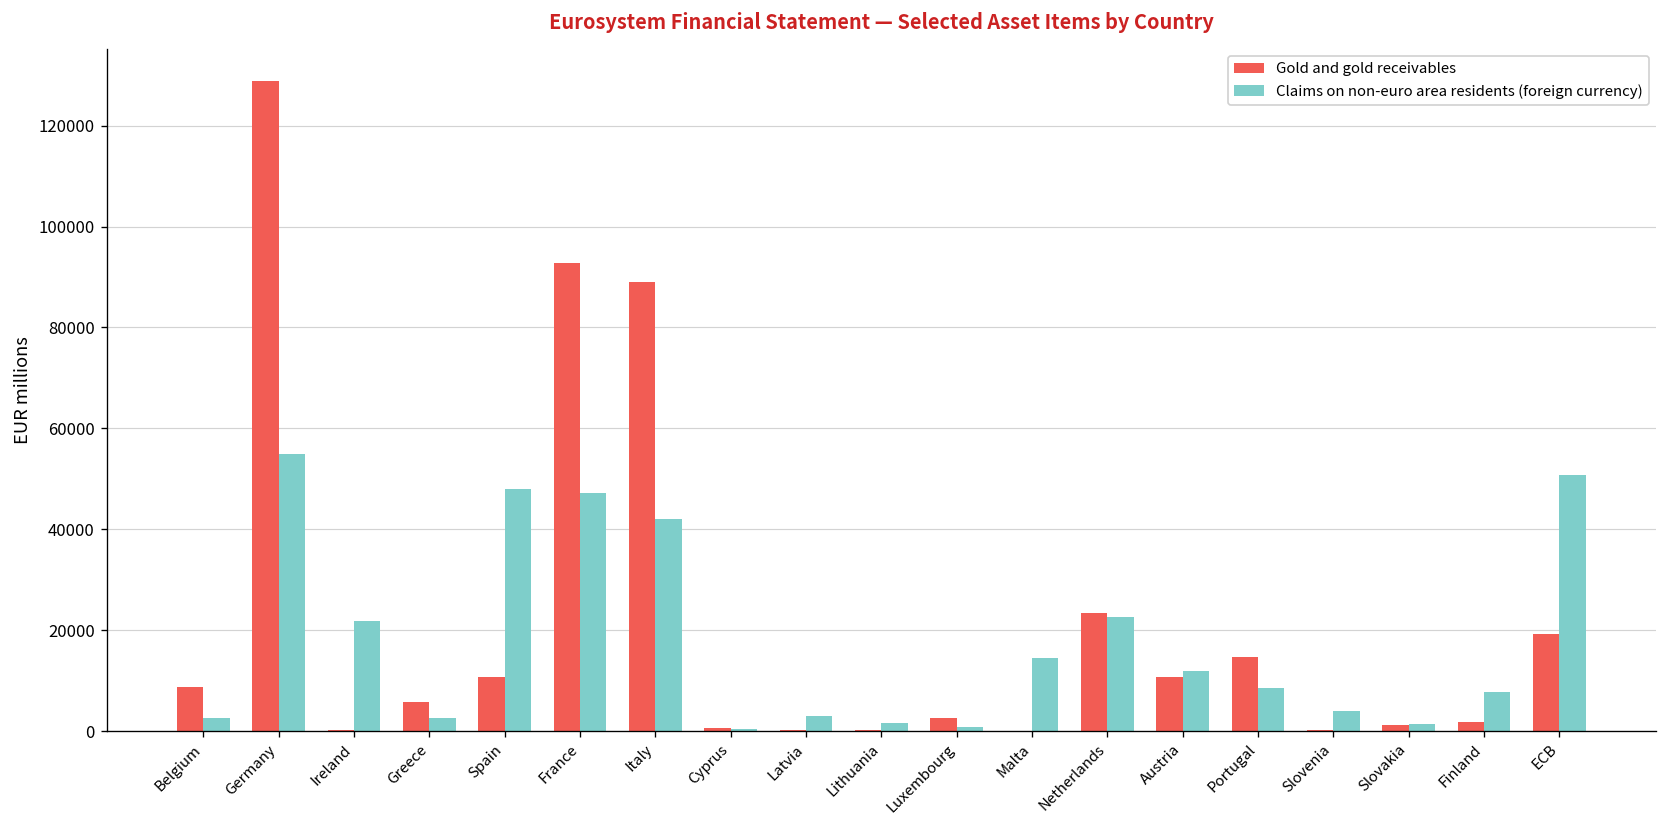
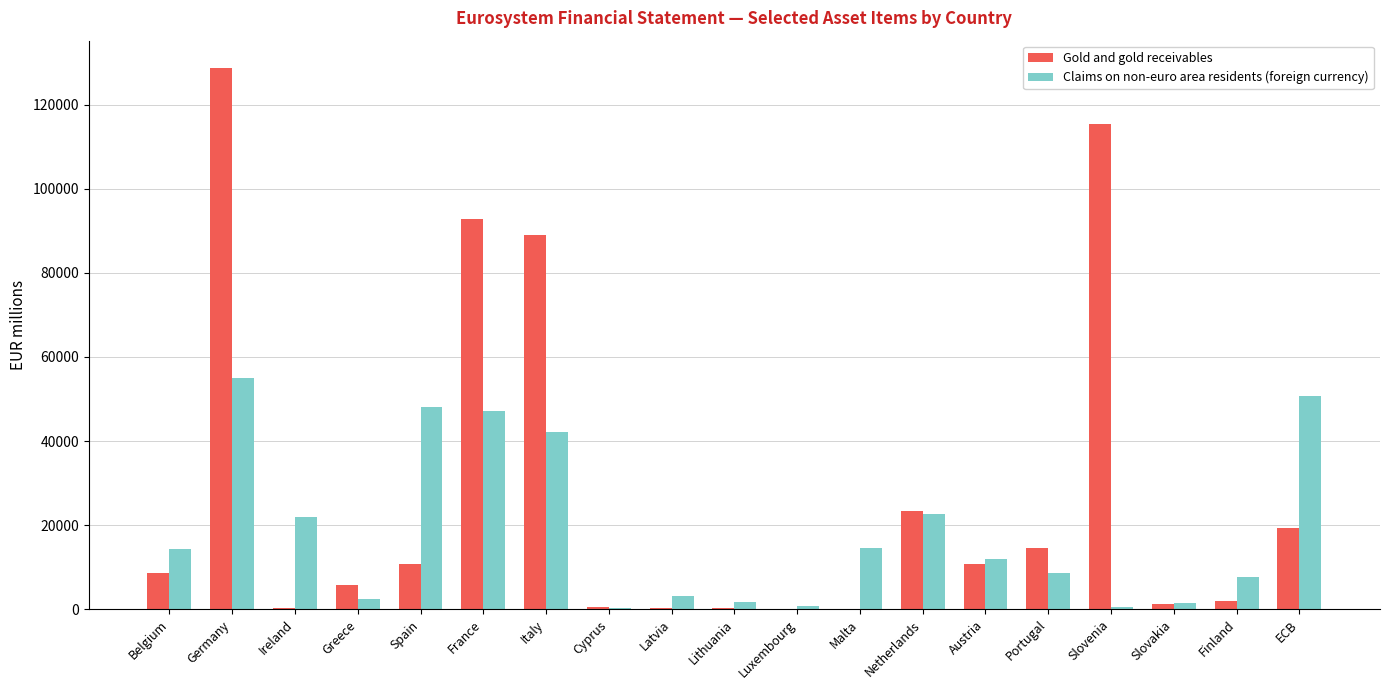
Claims on non-euro area residents (foreign currency), Belgium: 3000 -> 14000
Gold and gold receivables, Luxembourg: 3000 -> 0
Gold and gold receivables, Slovenia: 0 -> 116000
Claims on non-euro area residents (foreign currency), Slovenia: 4000 -> 1000
